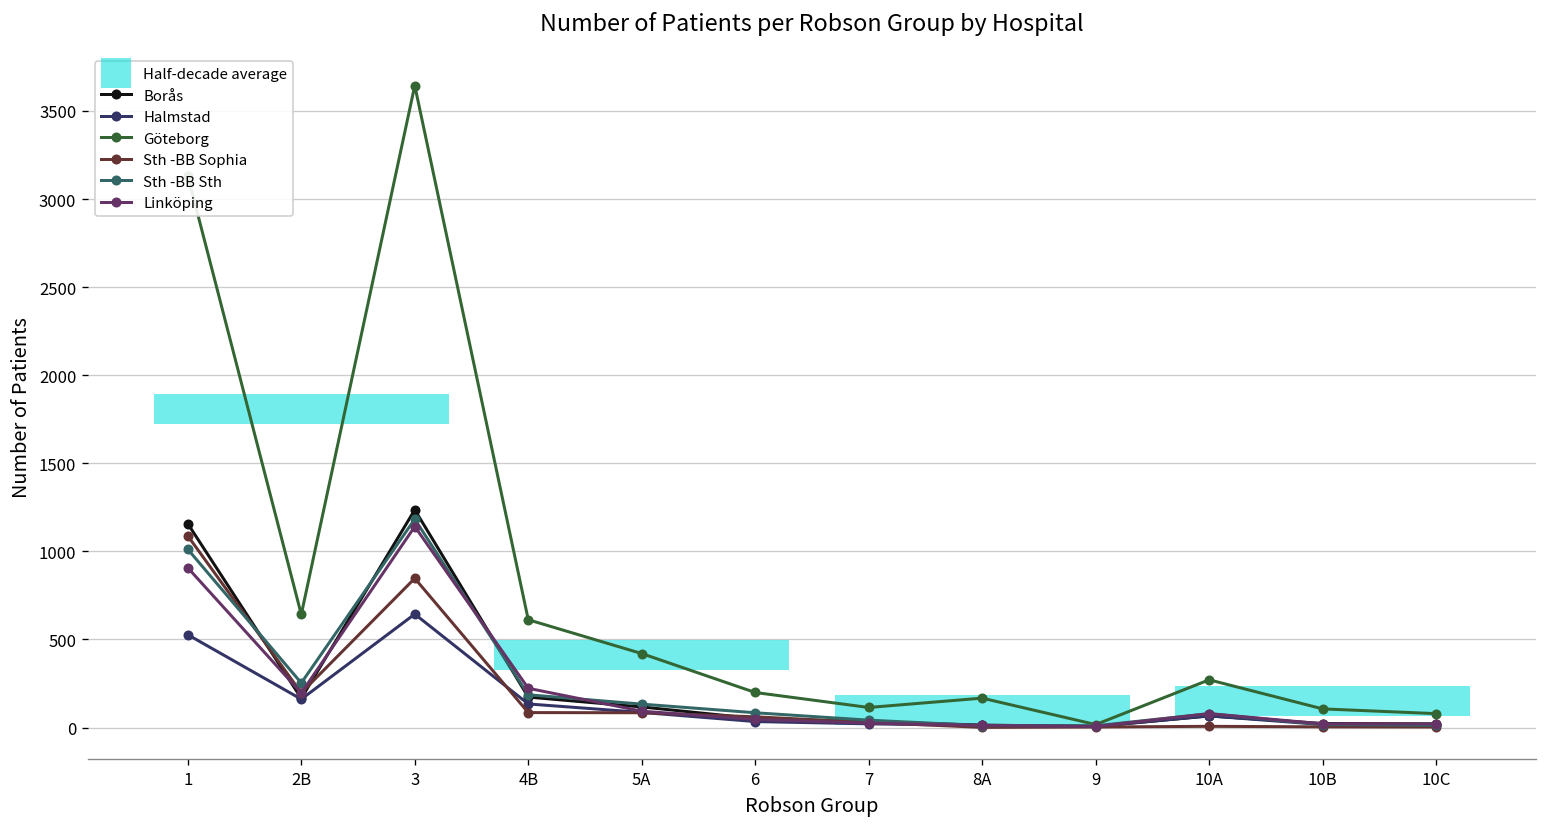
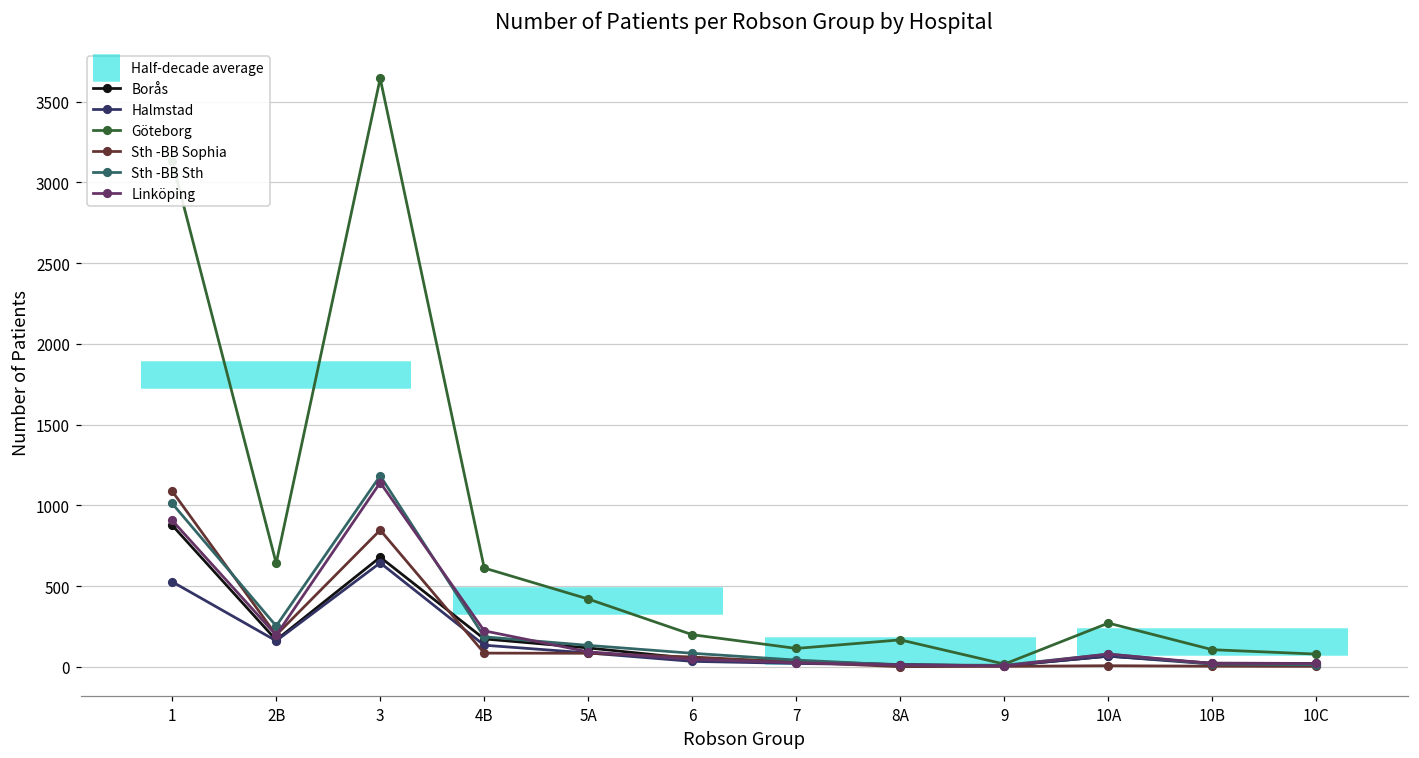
Borås, 1: 1160 -> 880
Borås, 3: 1240 -> 680
